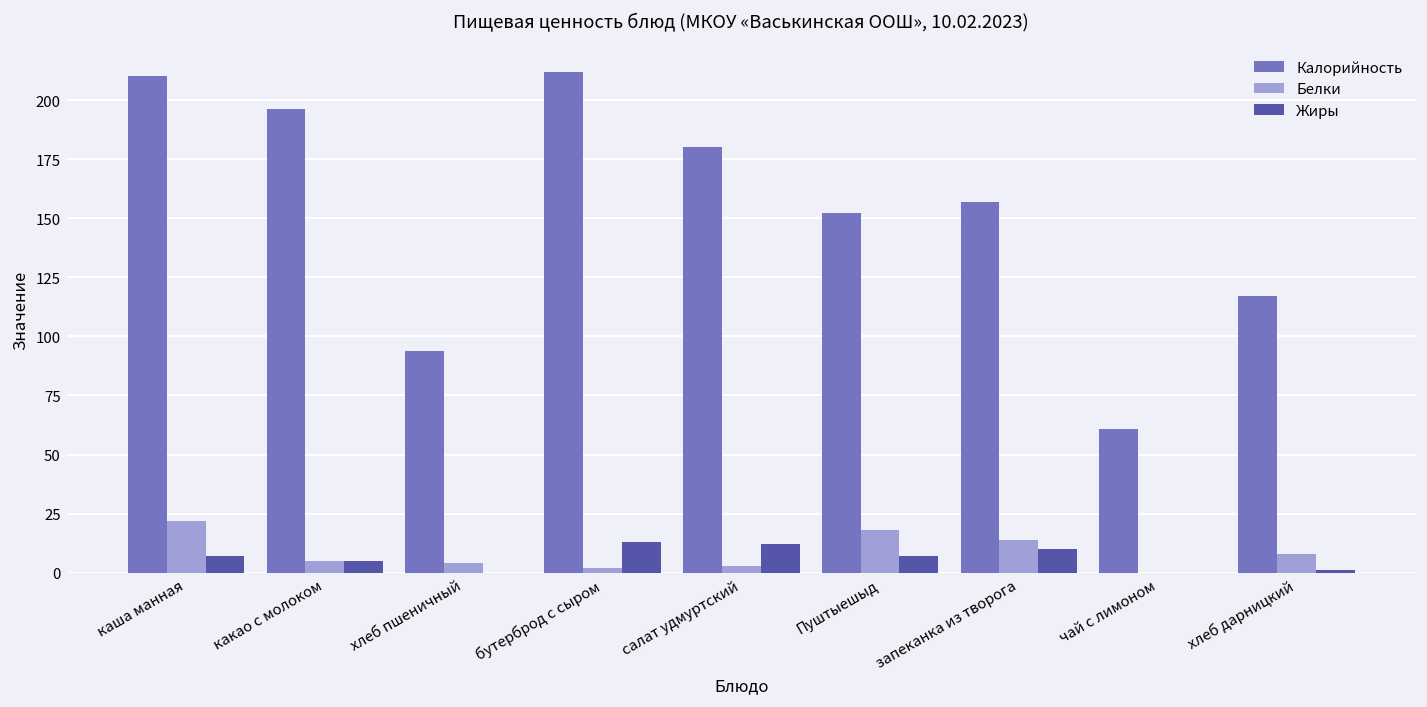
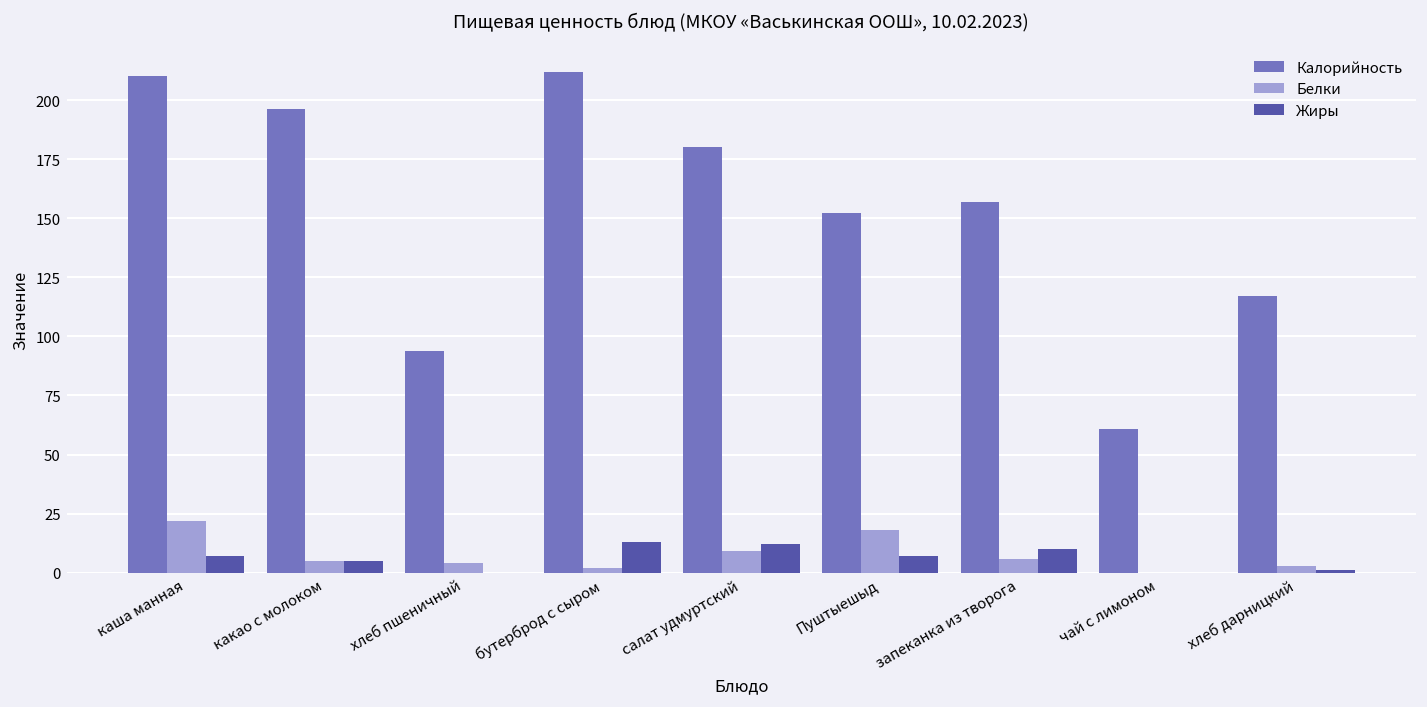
Белки, салат удмуртский: 3 -> 9
Белки, запеканка из творога: 14 -> 6
Белки, хлеб дарницкий: 8 -> 3
